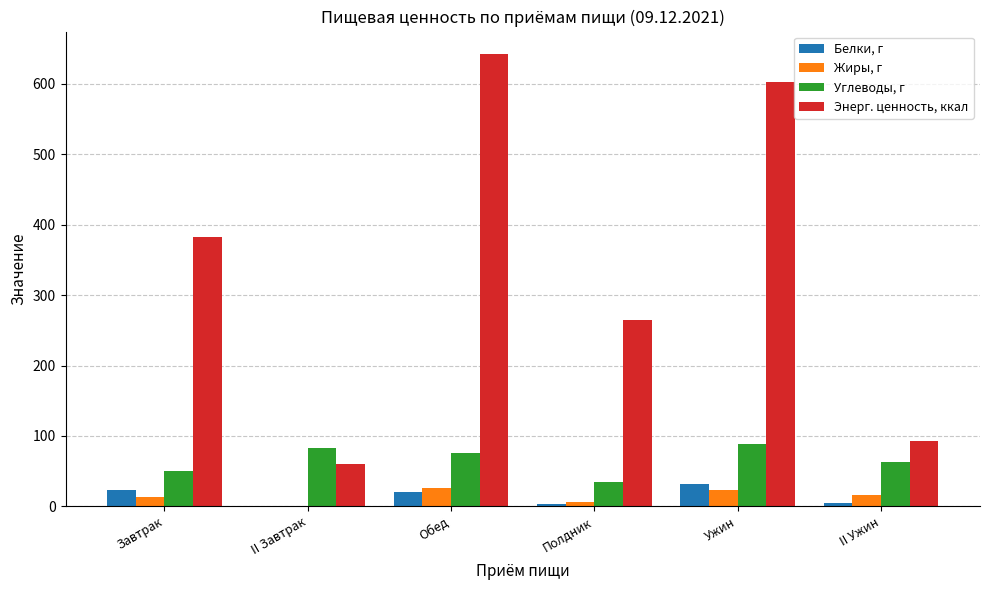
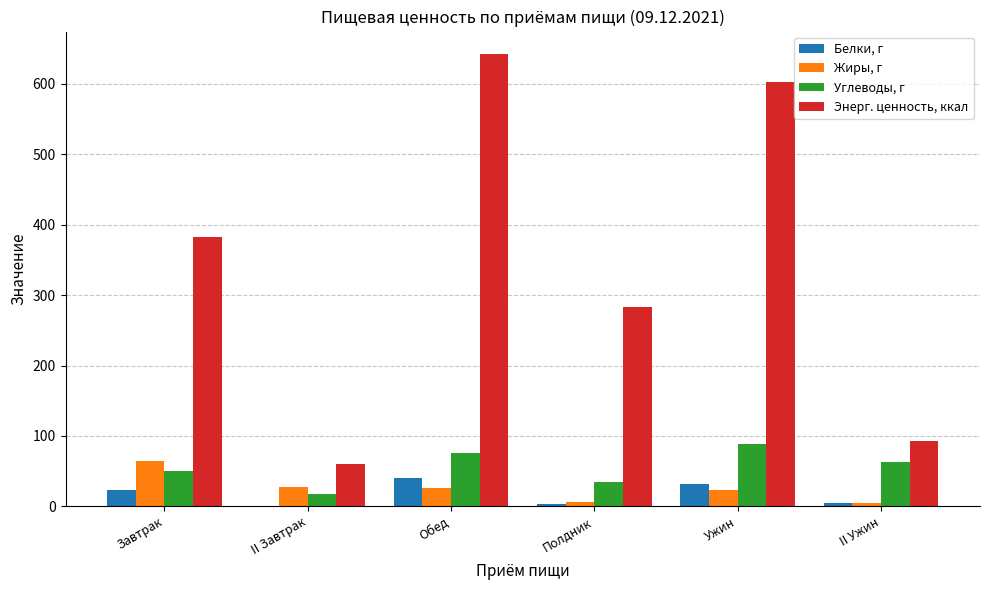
Жиры, г, Завтрак: 10 -> 60
Жиры, г, II Завтрак: 0 -> 30
Углеводы, г, II Завтрак: 80 -> 20
Белки, г, Обед: 20 -> 40
Энерг. ценность, ккал, Полдник: 260 -> 280
Жиры, г, II Ужин: 20 -> 0
